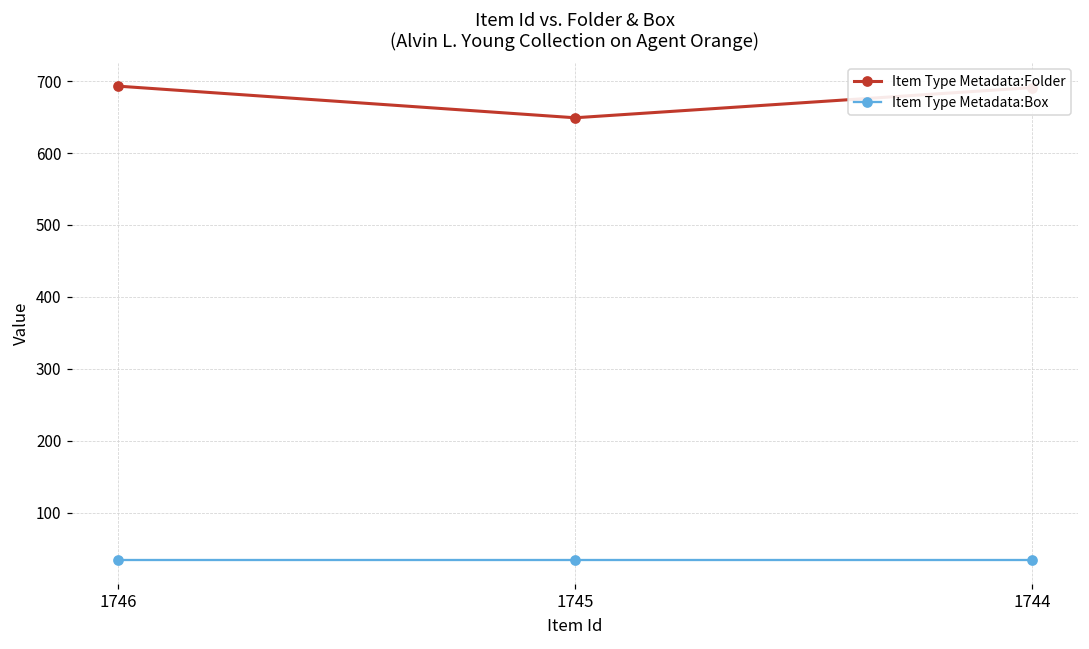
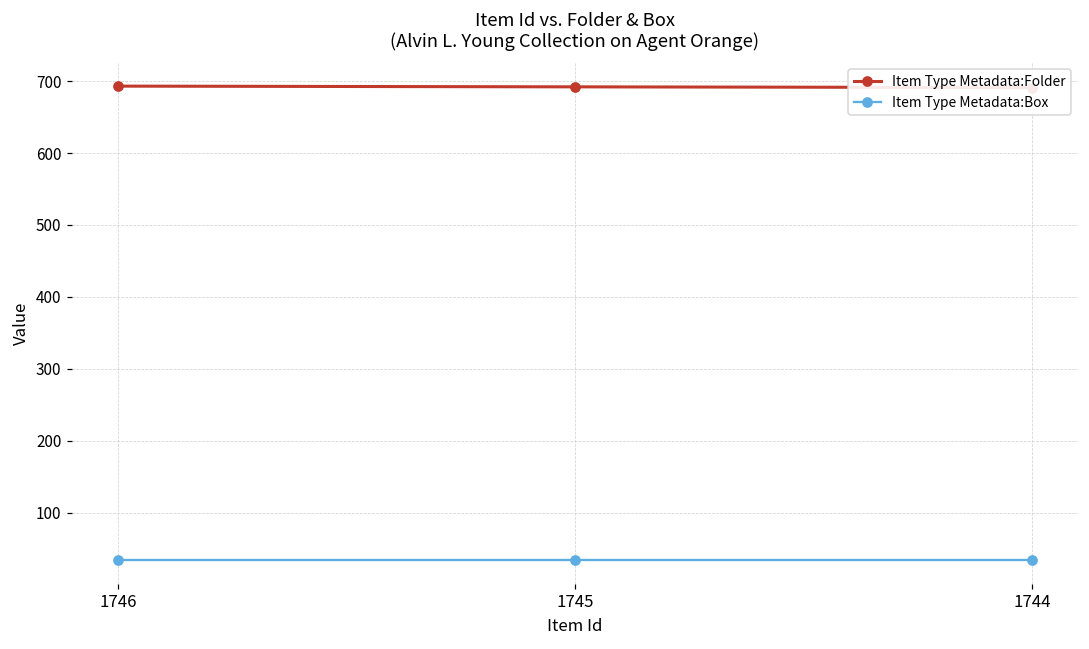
Item Type Metadata:Folder, 1745: 650 -> 690
